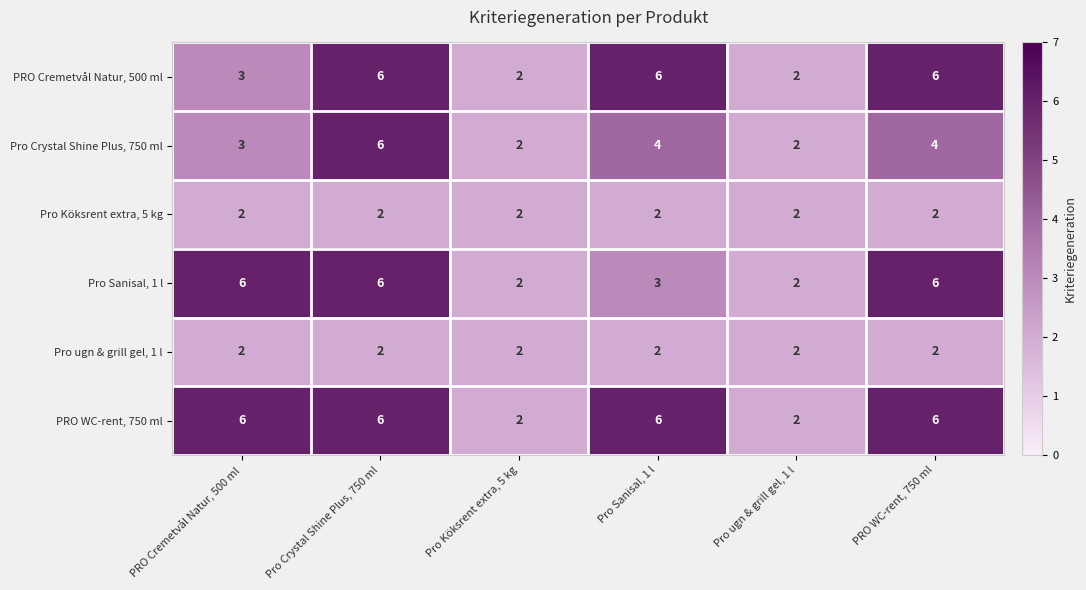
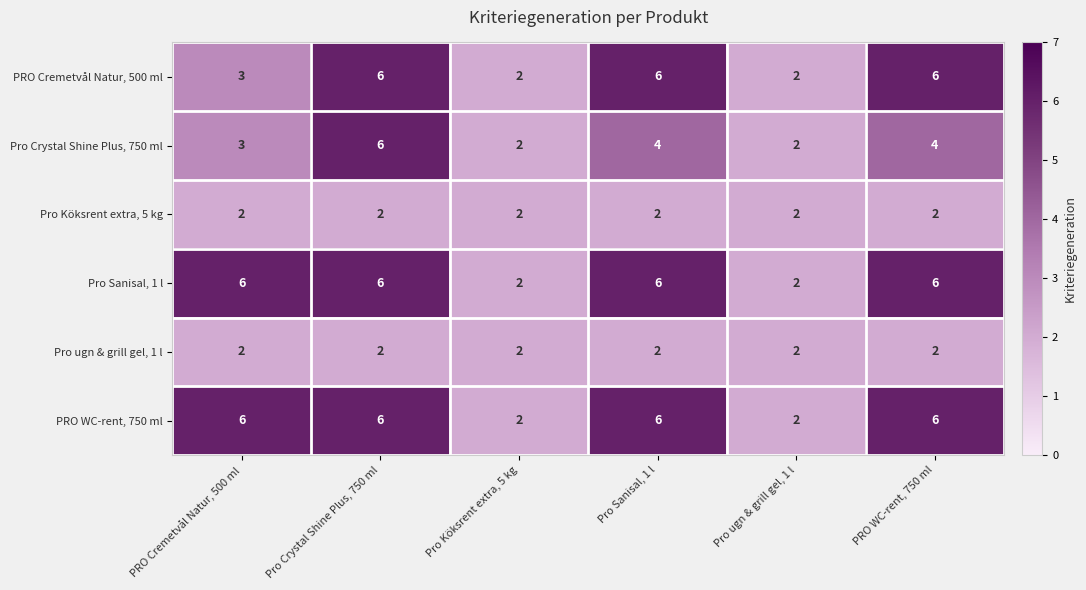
Pro Sanisal, 1 l, Pro Sanisal, 1 l: 3 -> 6
